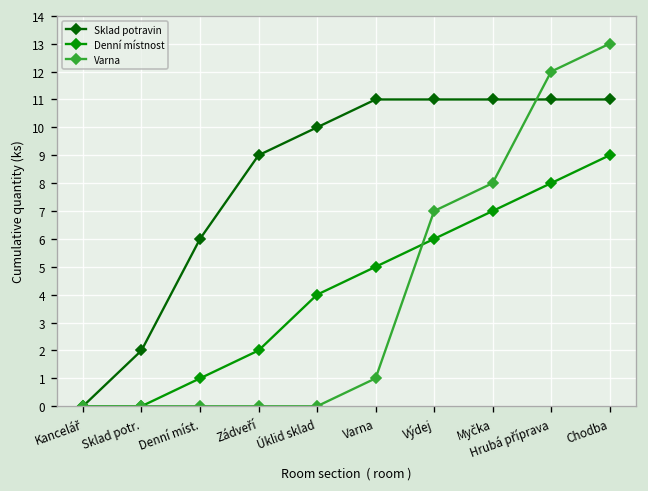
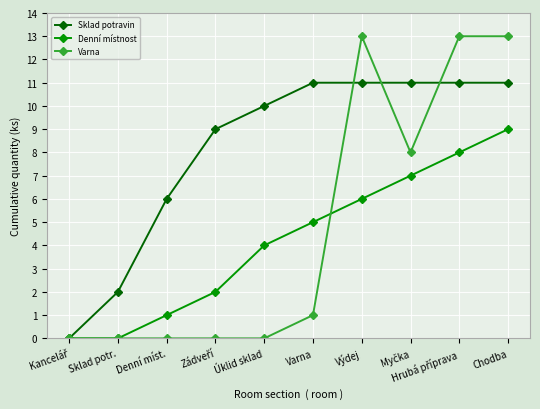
Varna, Výdej: 7 -> 13
Varna, Hrubá příprava: 12 -> 13
